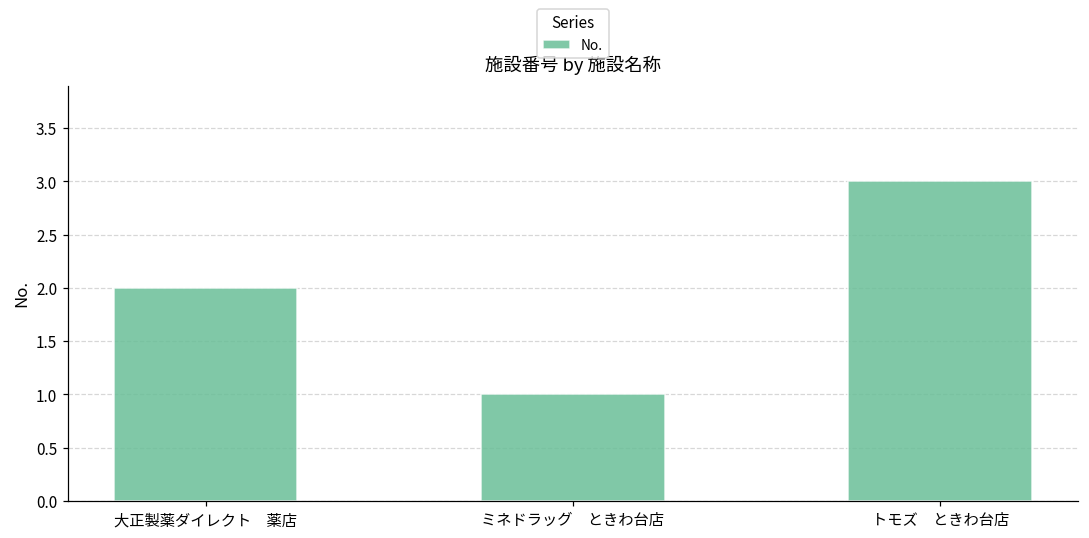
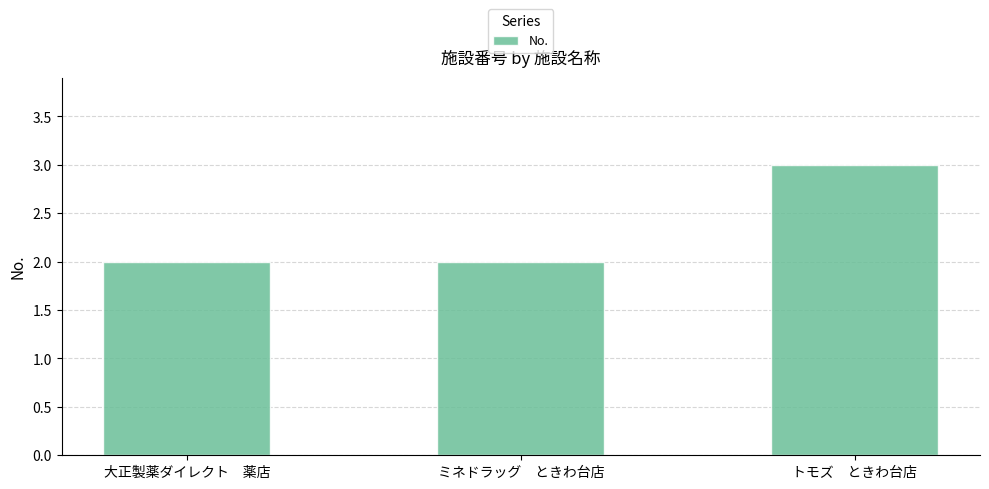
ミネドラッグ ときわ台店: 1 -> 2
